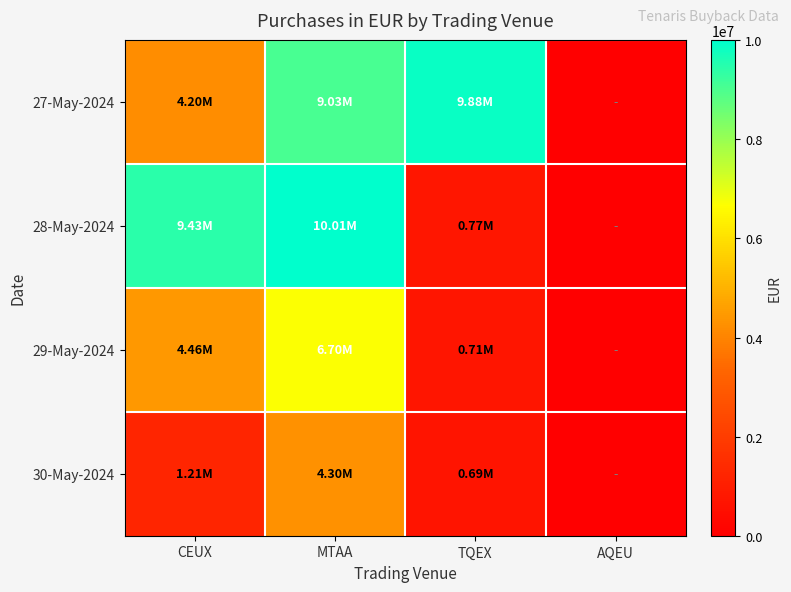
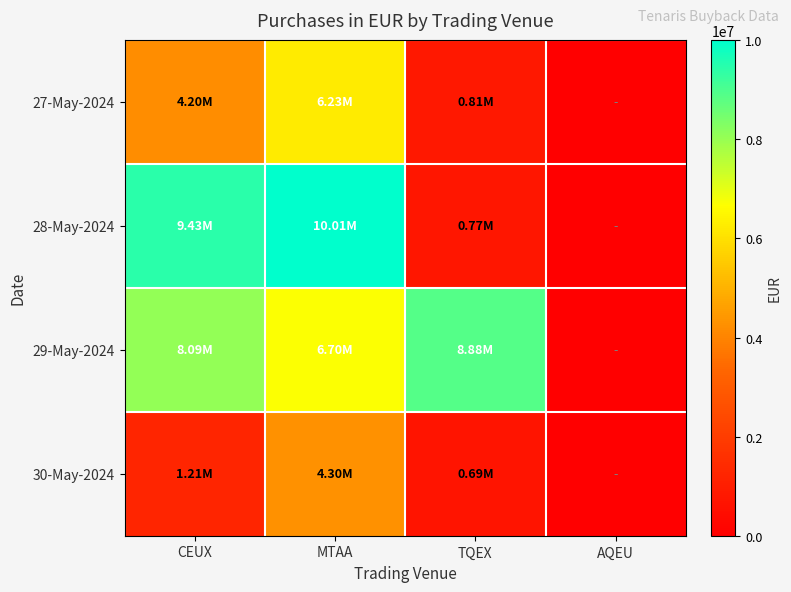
27-May-2024, MTAA: 9.03M -> 6.23M
27-May-2024, TQEX: 9.88M -> 0.81M
29-May-2024, CEUX: 4.46M -> 8.09M
29-May-2024, TQEX: 0.71M -> 8.88M
